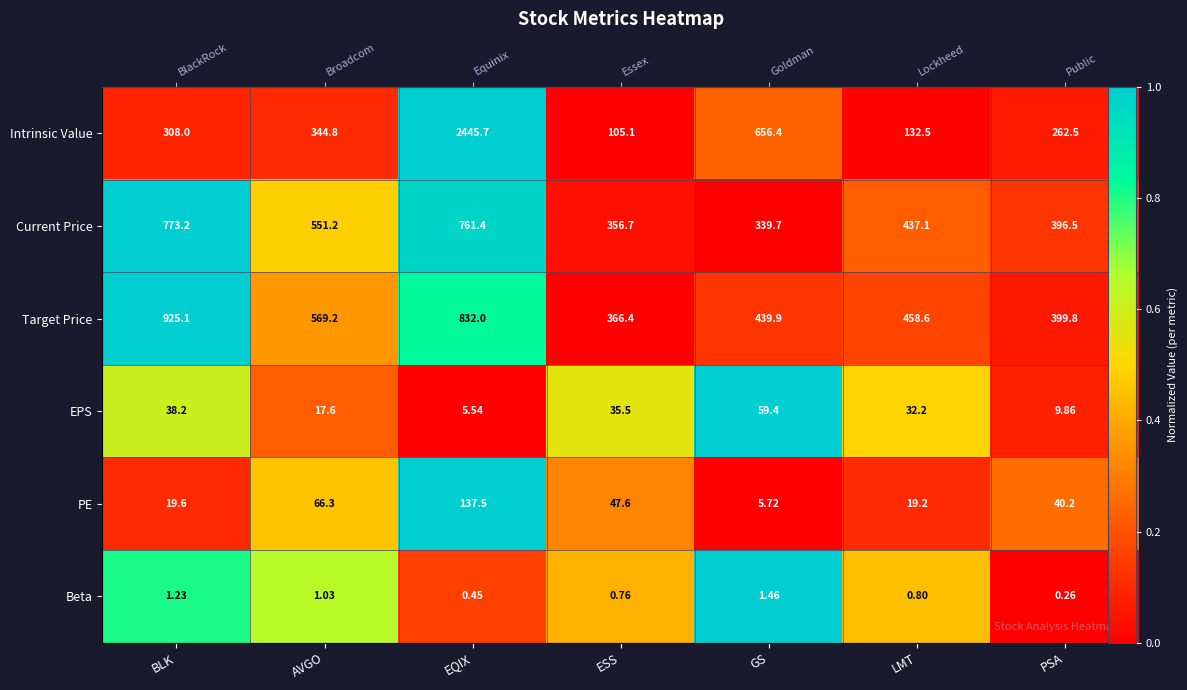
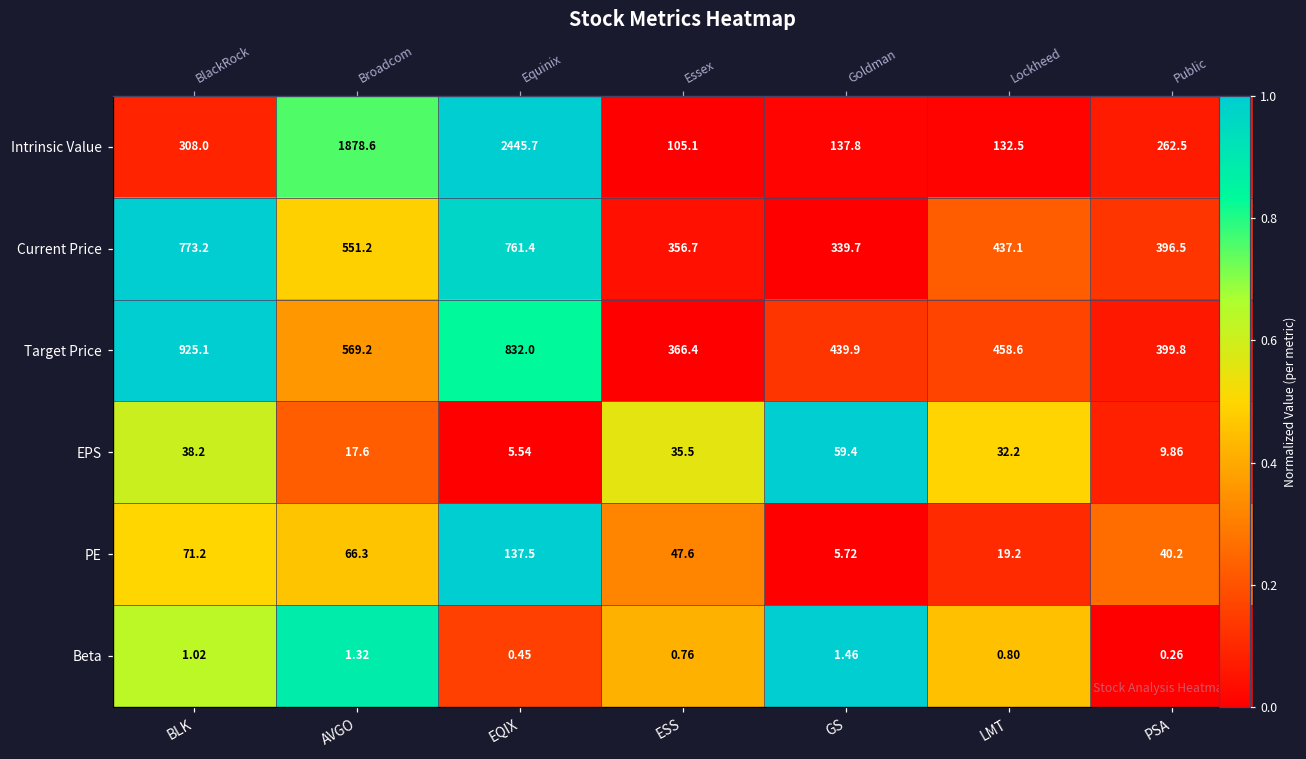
Intrinsic Value, AVGO: 344.8 -> 1878.6
Intrinsic Value, GS: 656.4 -> 137.8
PE, BLK: 19.6 -> 71.2
Beta, BLK: 1.23 -> 1.02
Beta, AVGO: 1.03 -> 1.32
